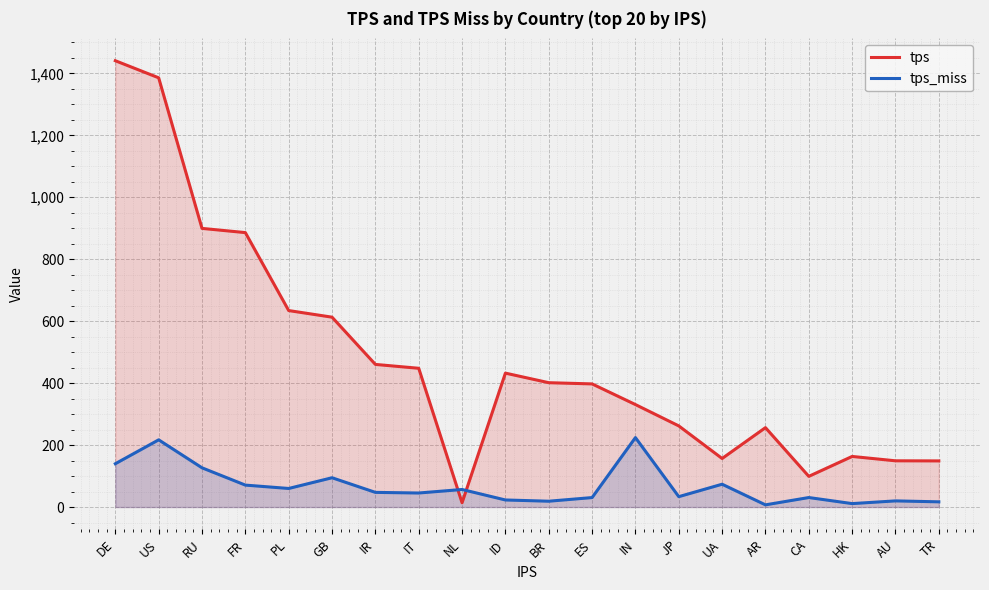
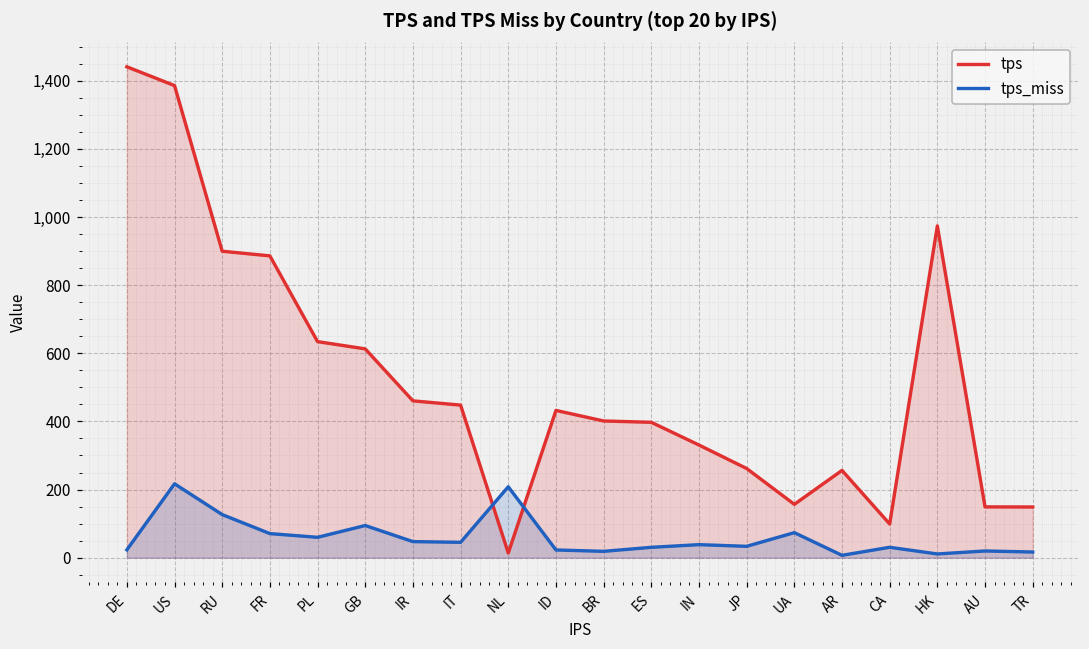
tps_miss, DE: 140 -> 20
tps_miss, NL: 60 -> 210
tps_miss, IN: 220 -> 40
tps, HK: 160 -> 970
